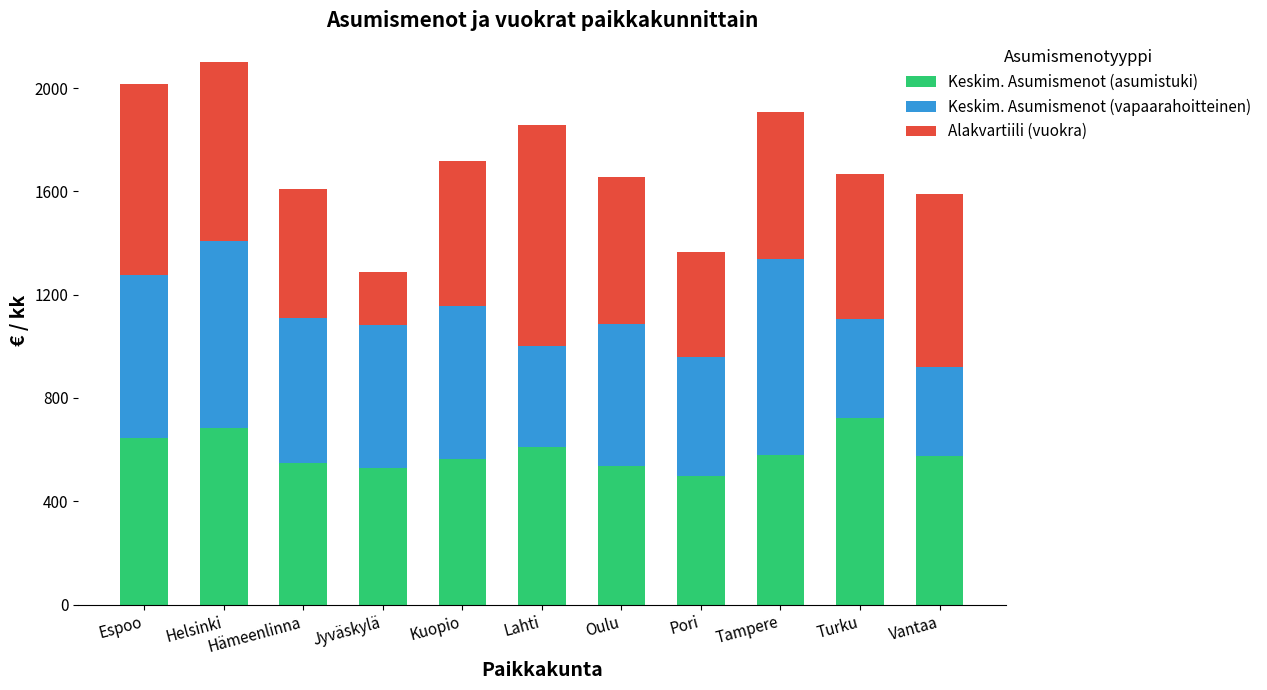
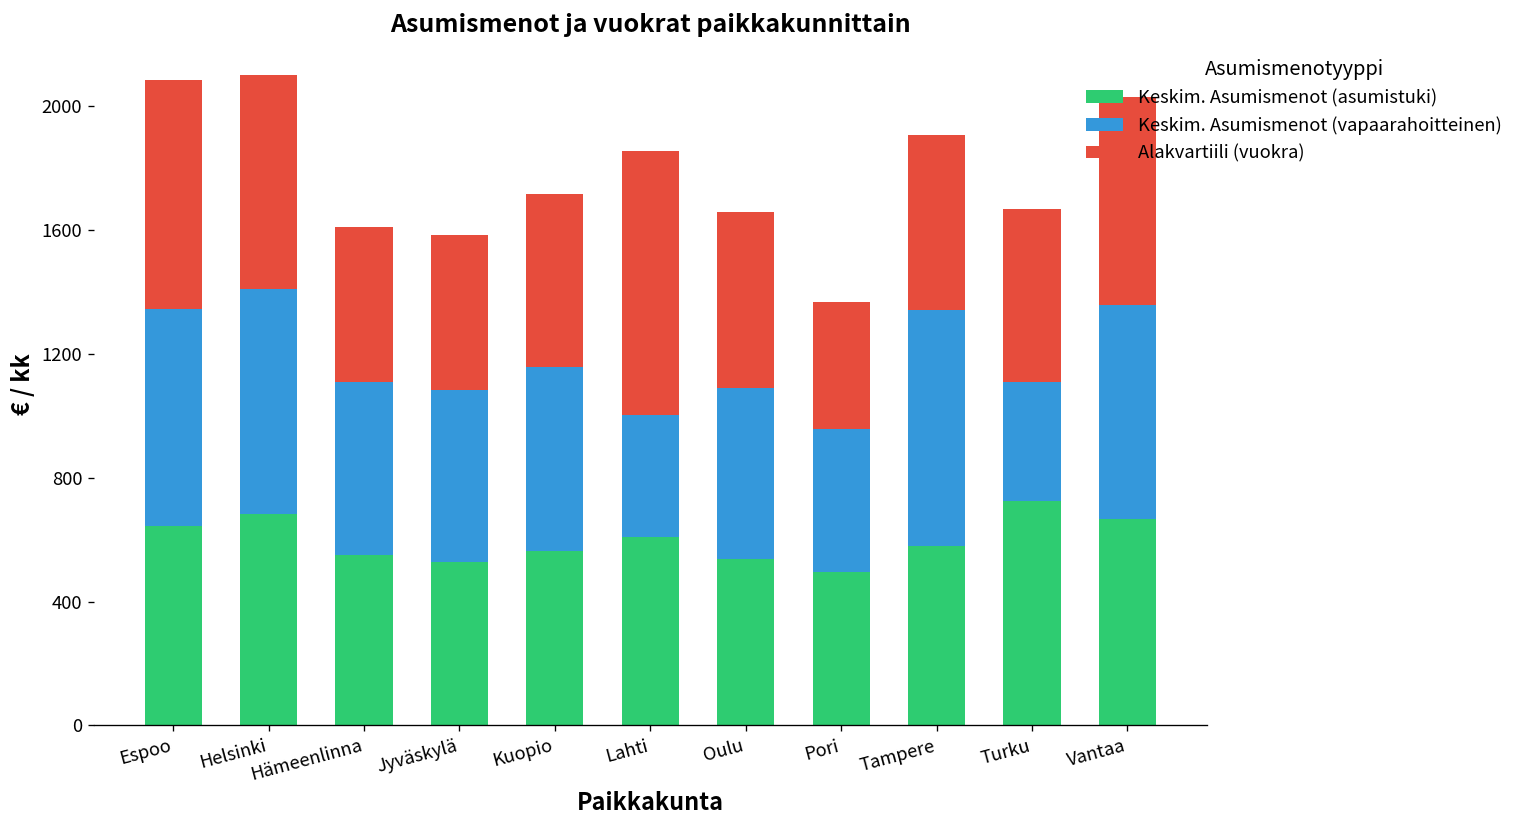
Keskim. Asumismenot (vapaarahoitteinen), Espoo: 630 -> 700
Alakvartiili (vuokra), Jyväskylä: 210 -> 500
Keskim. Asumismenot (asumistuki), Vantaa: 580 -> 670
Keskim. Asumismenot (vapaarahoitteinen), Vantaa: 350 -> 690
